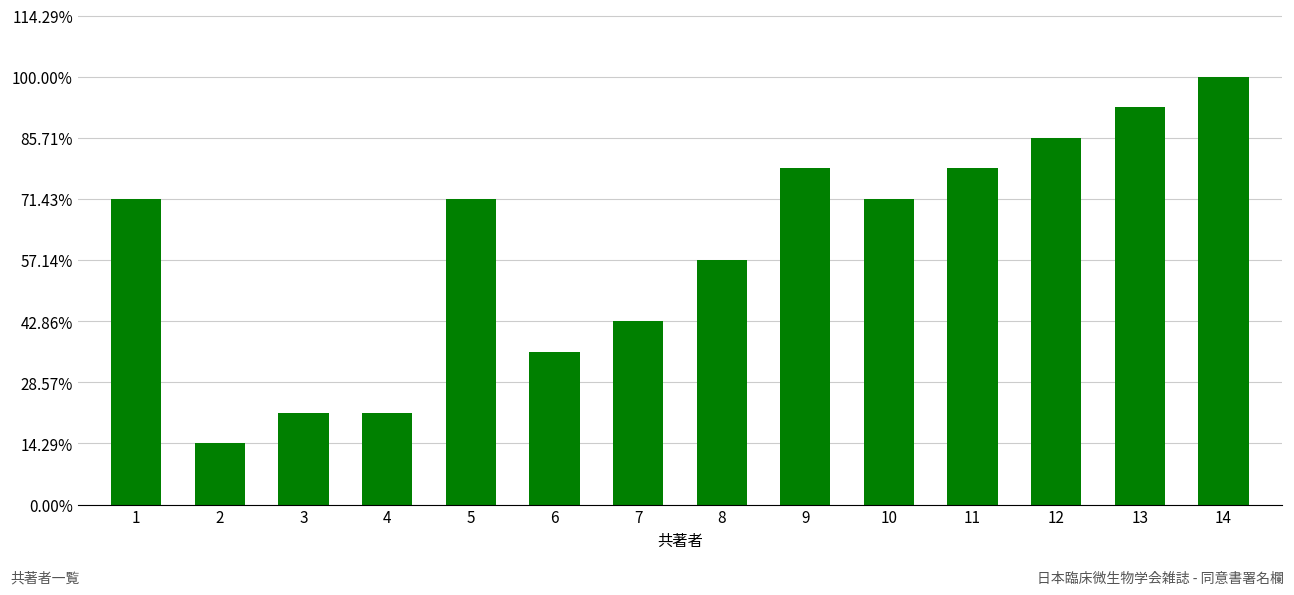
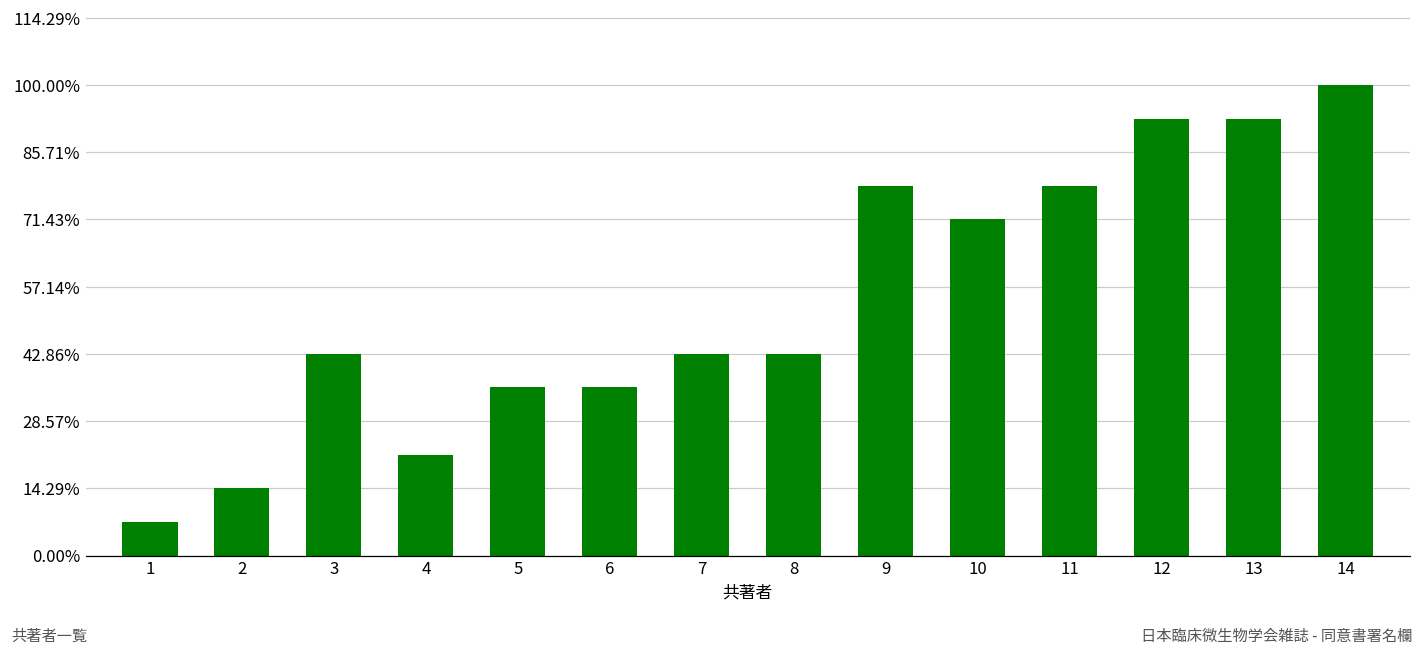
1: 71% -> 7%
3: 21% -> 43%
5: 71% -> 36%
8: 57% -> 43%
12: 86% -> 93%
